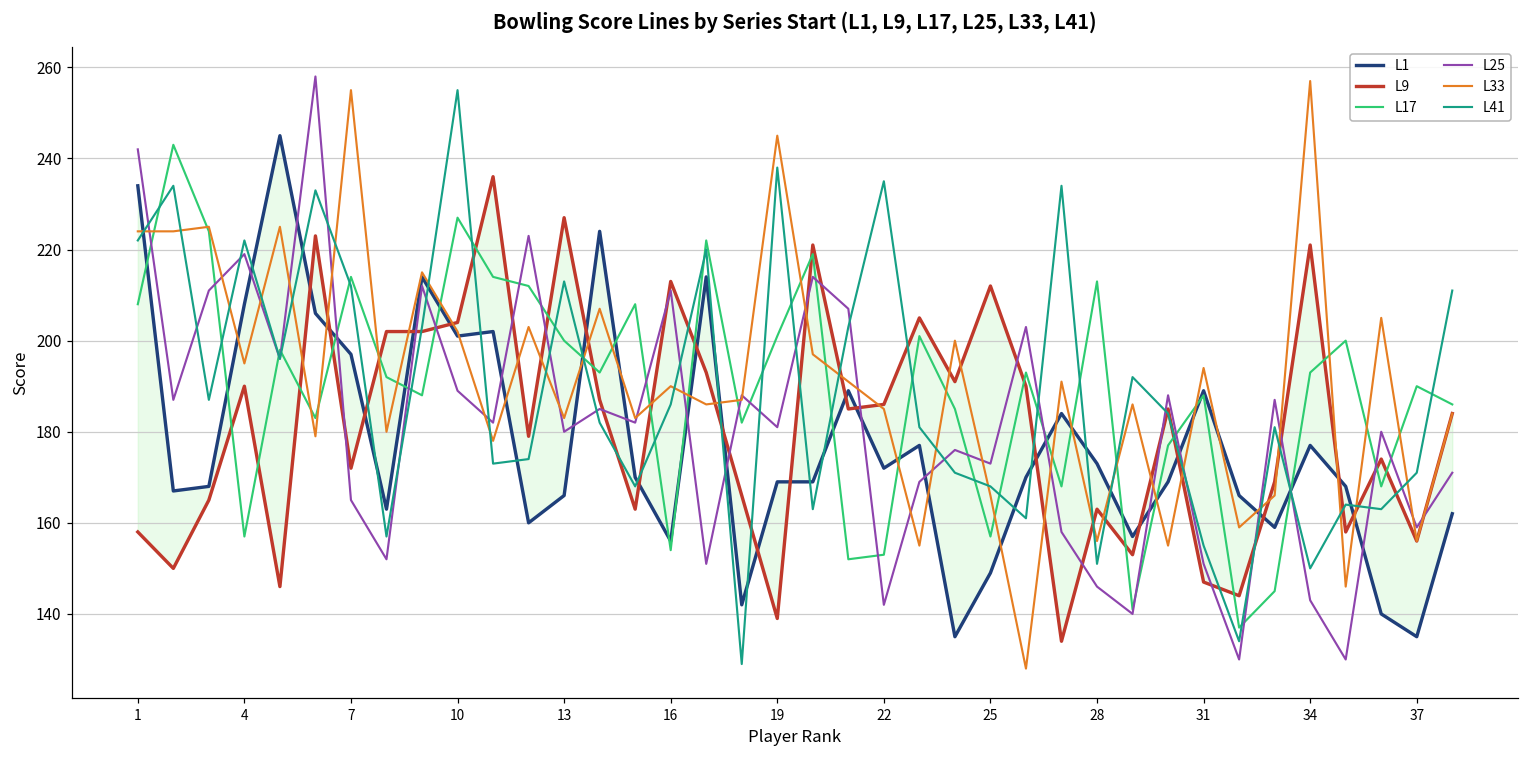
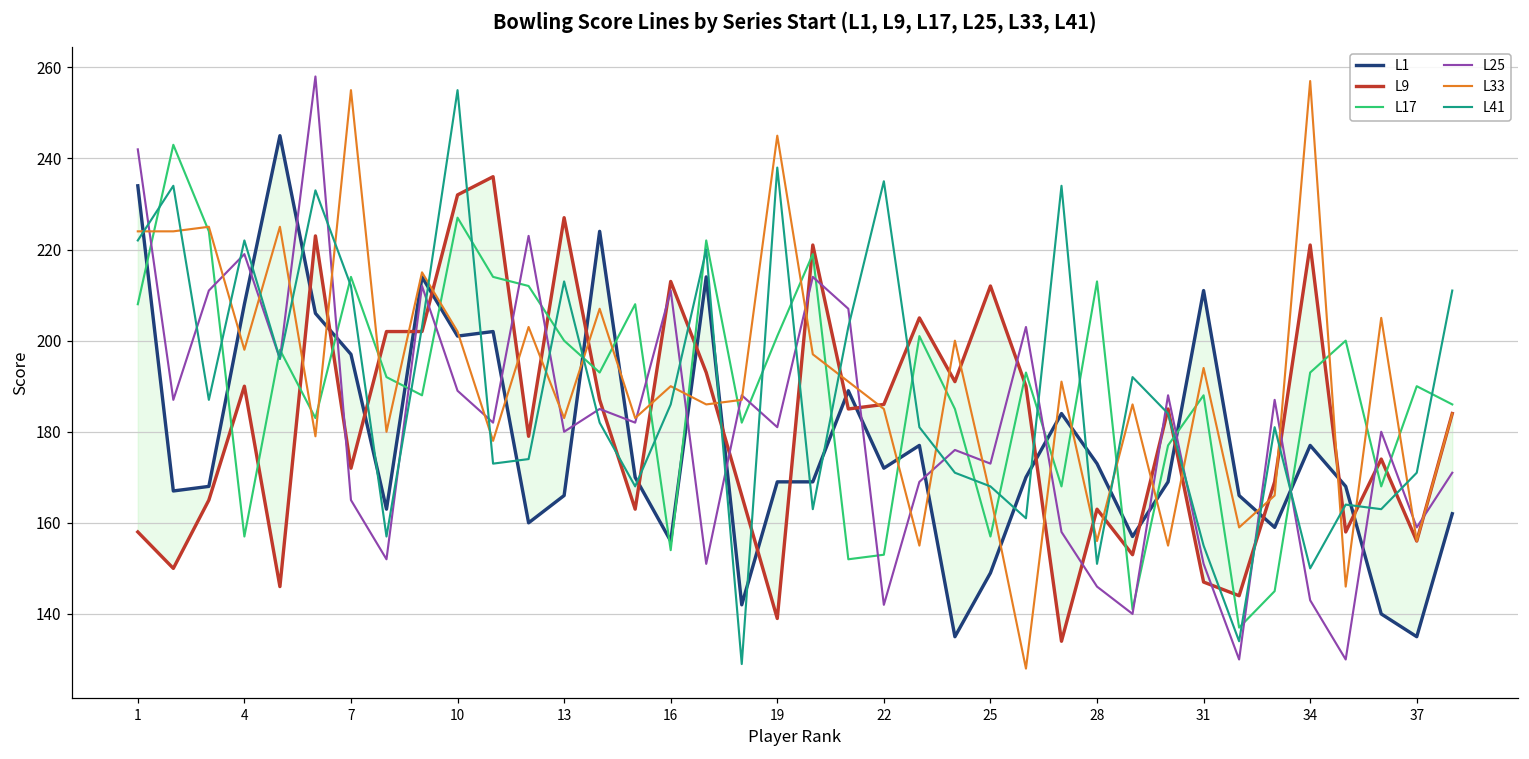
L33, 4: 195 -> 198
L9, 10: 204 -> 232
L1, 31: 189 -> 211
